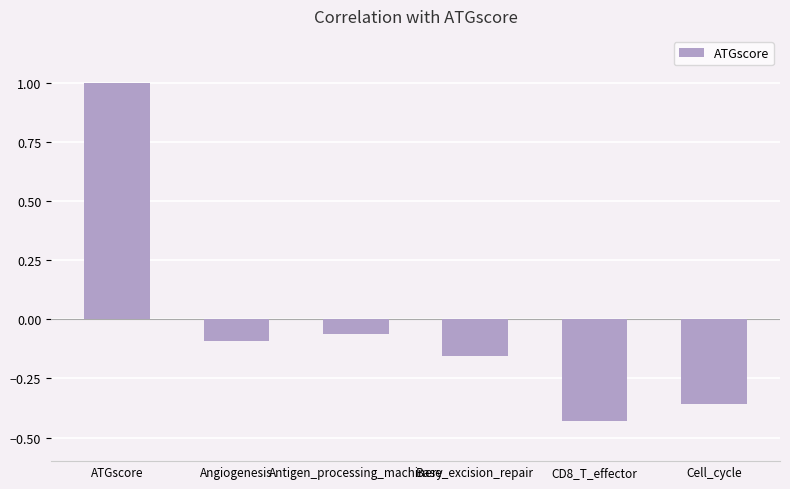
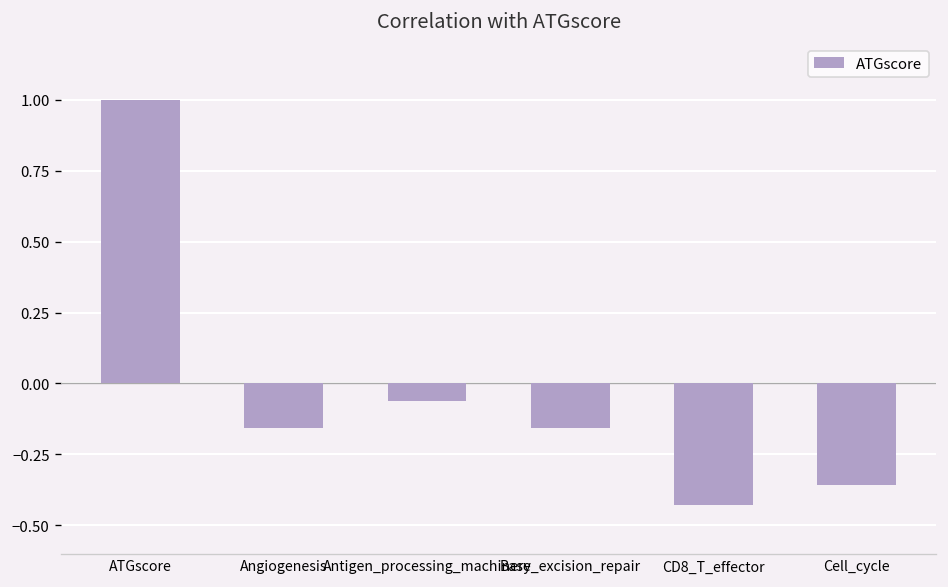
Angiogenesis: -0.09 -> -0.16
